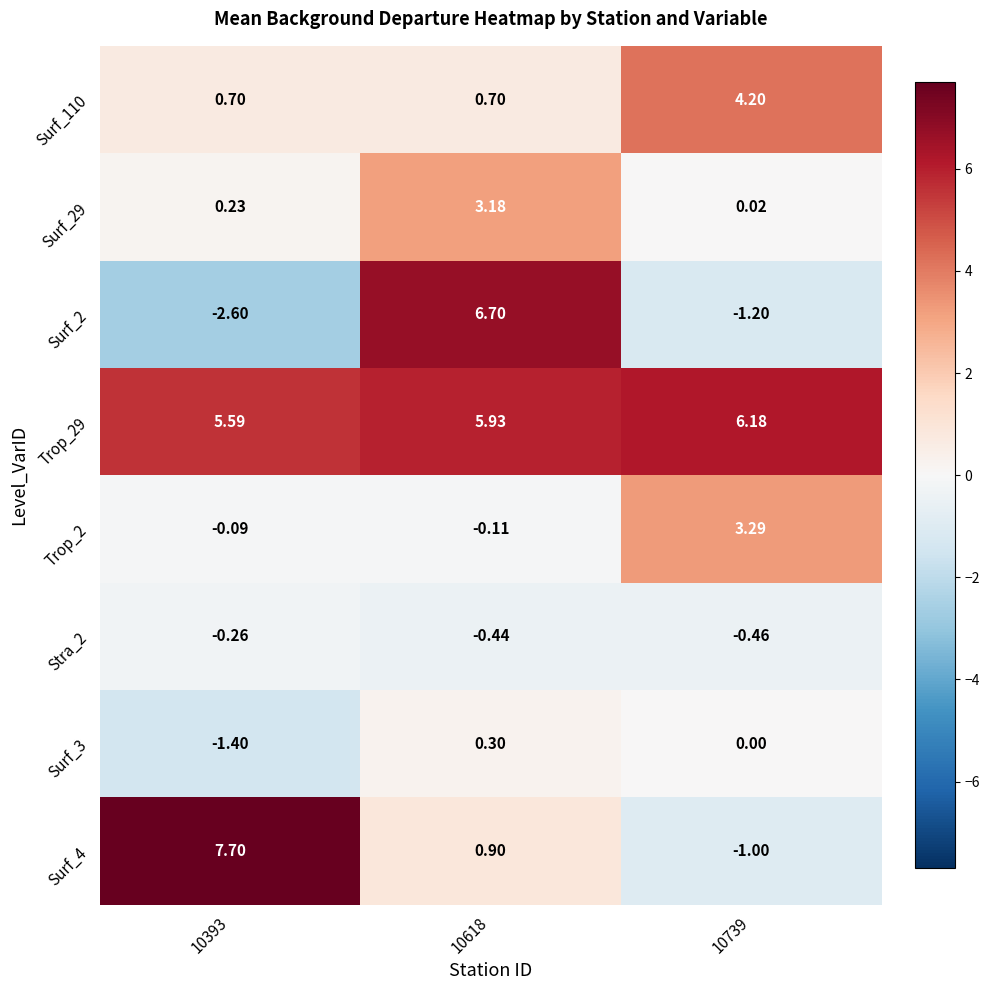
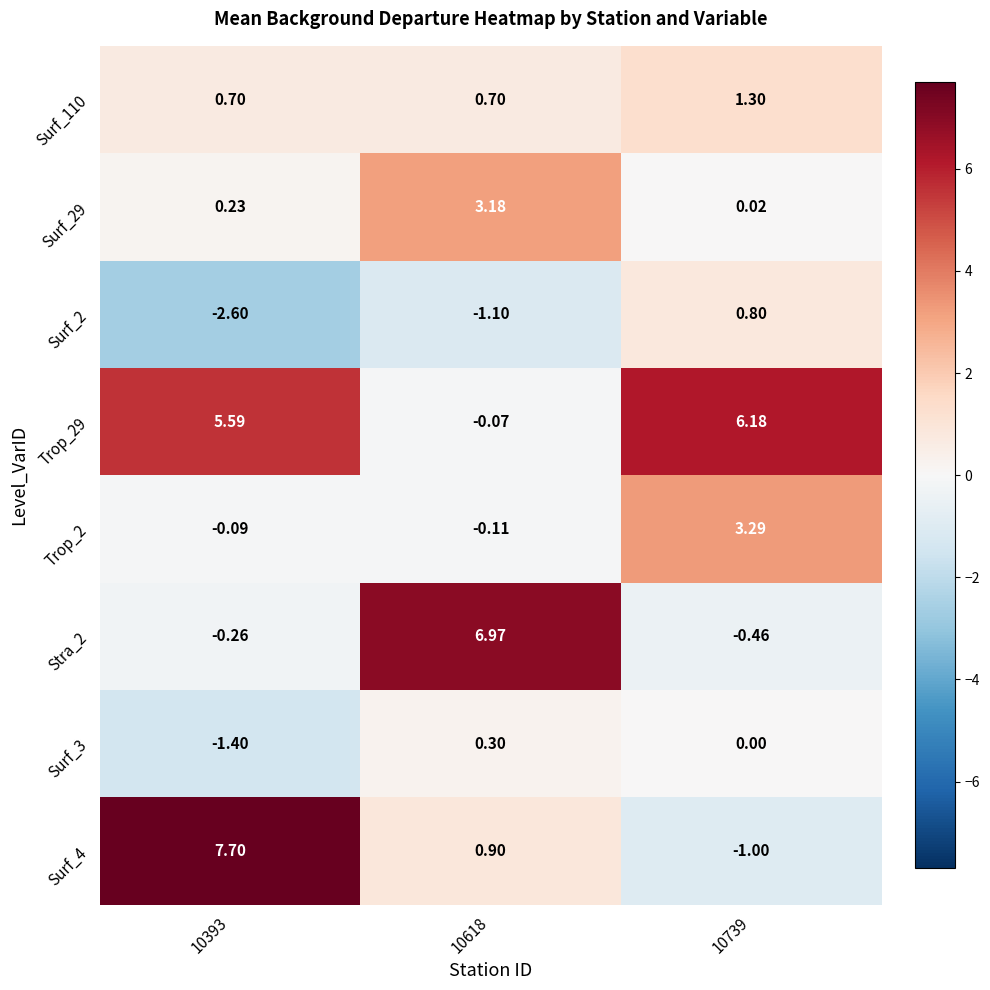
Surf_110, 10739: 4.20 -> 1.30
Surf_2, 10618: 6.70 -> -1.10
Surf_2, 10739: -1.20 -> 0.80
Trop_29, 10618: 5.93 -> -0.07
Stra_2, 10618: -0.44 -> 6.97
